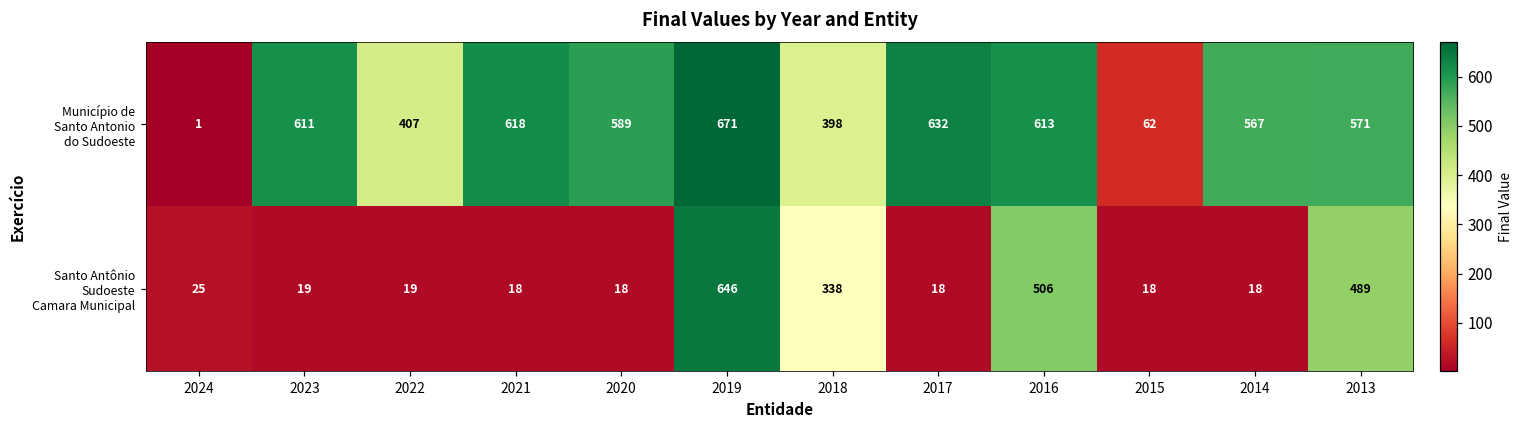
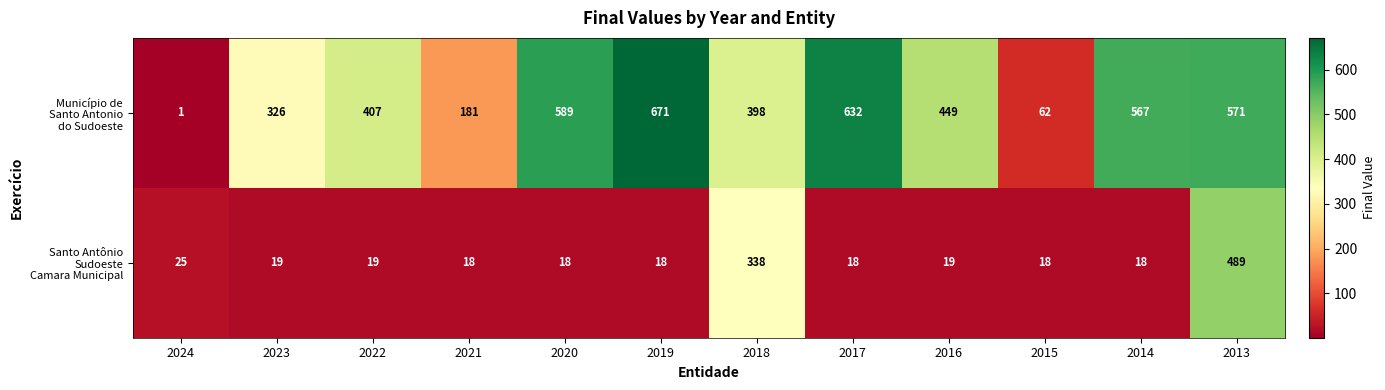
Município de Santo Antonio do Sudoeste, 2023: 611 -> 326
Município de Santo Antonio do Sudoeste, 2021: 618 -> 181
Município de Santo Antonio do Sudoeste, 2016: 613 -> 449
Santo Antônio Sudoeste Camara Municipal, 2019: 646 -> 18
Santo Antônio Sudoeste Camara Municipal, 2016: 506 -> 19
